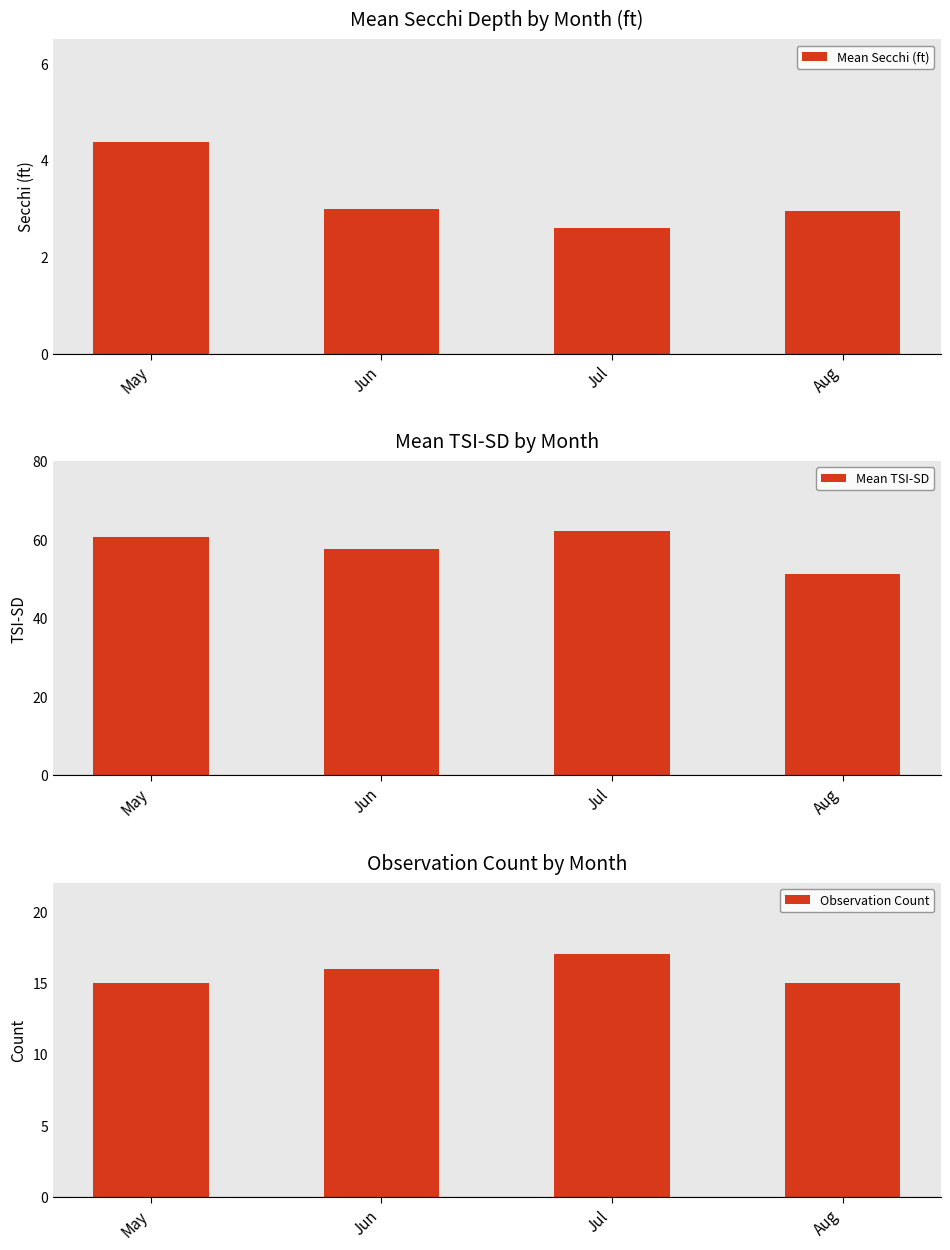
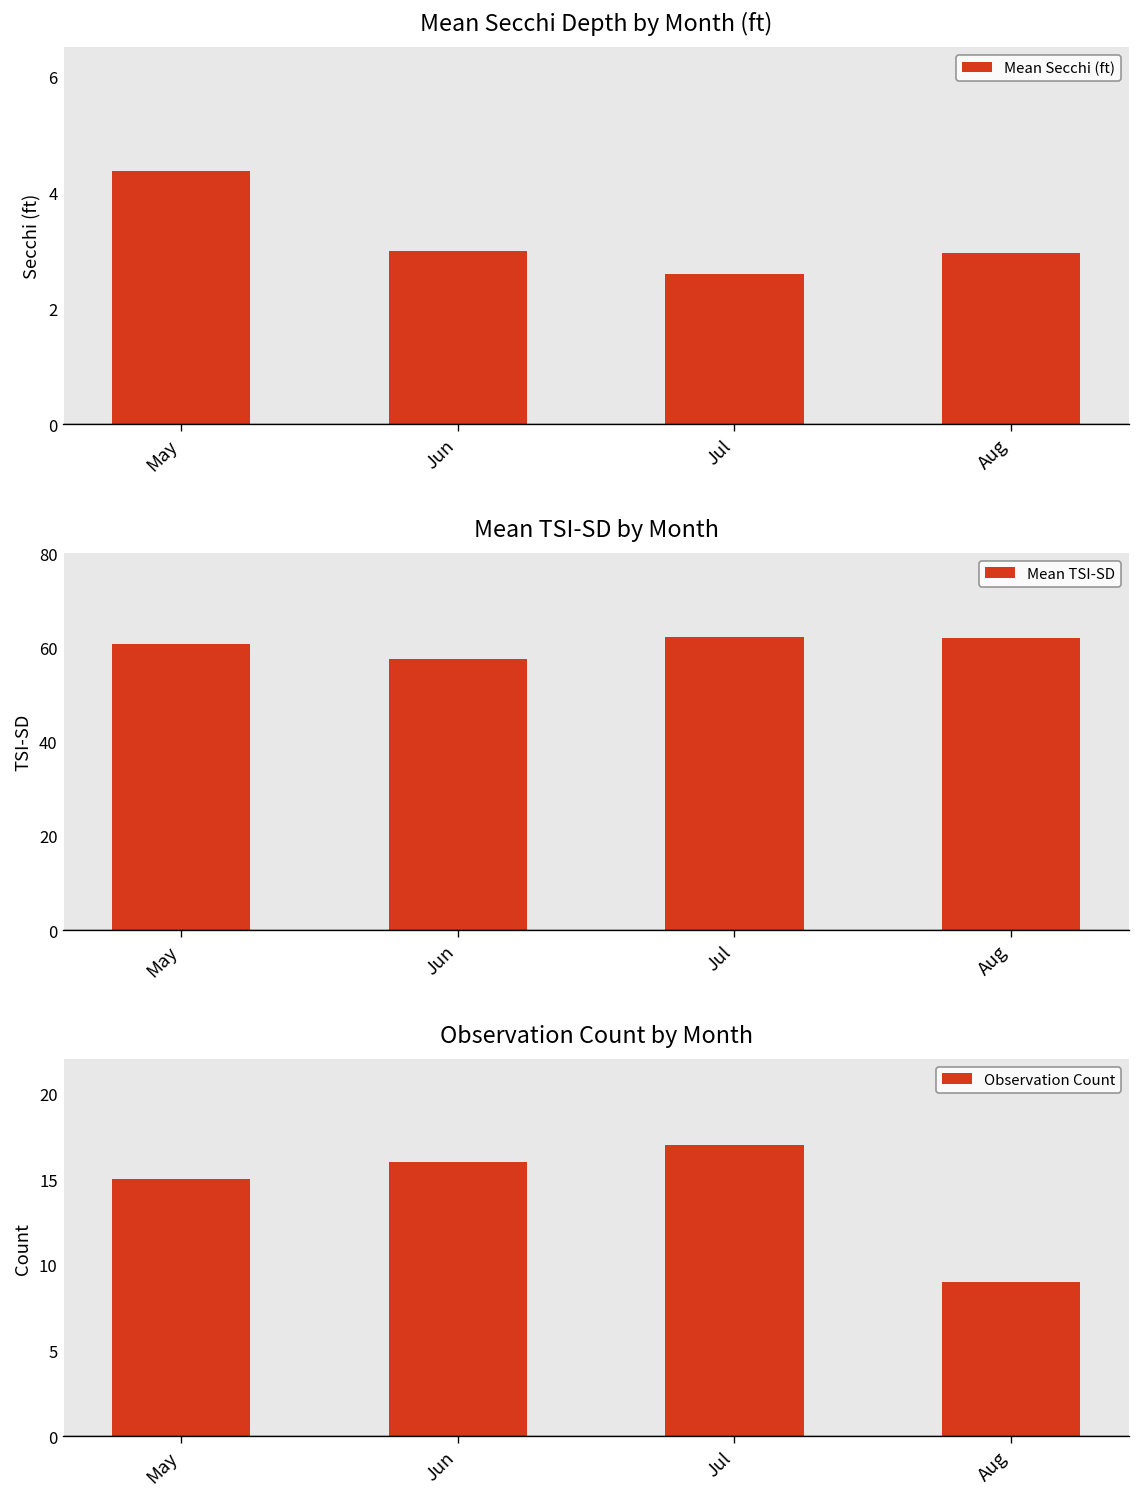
Mean TSI-SD by Month, Aug: 51 -> 62
Observation Count by Month, Aug: 15 -> 9
